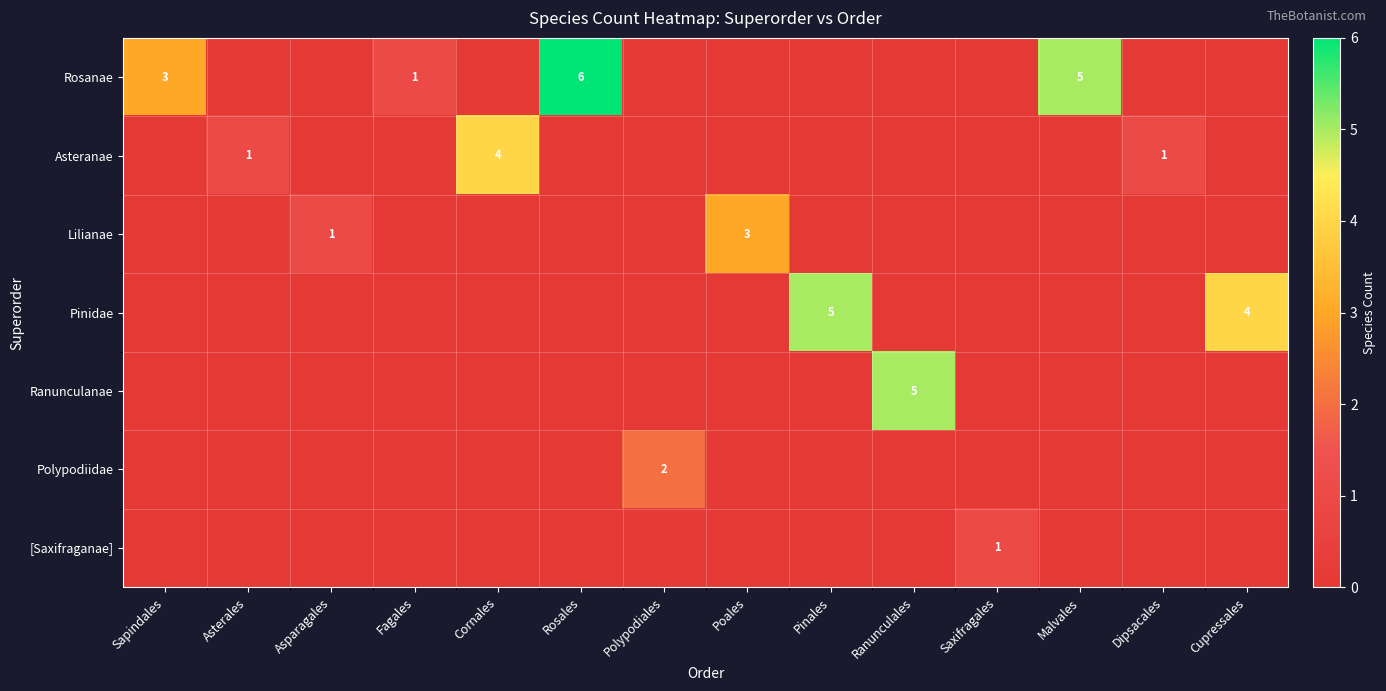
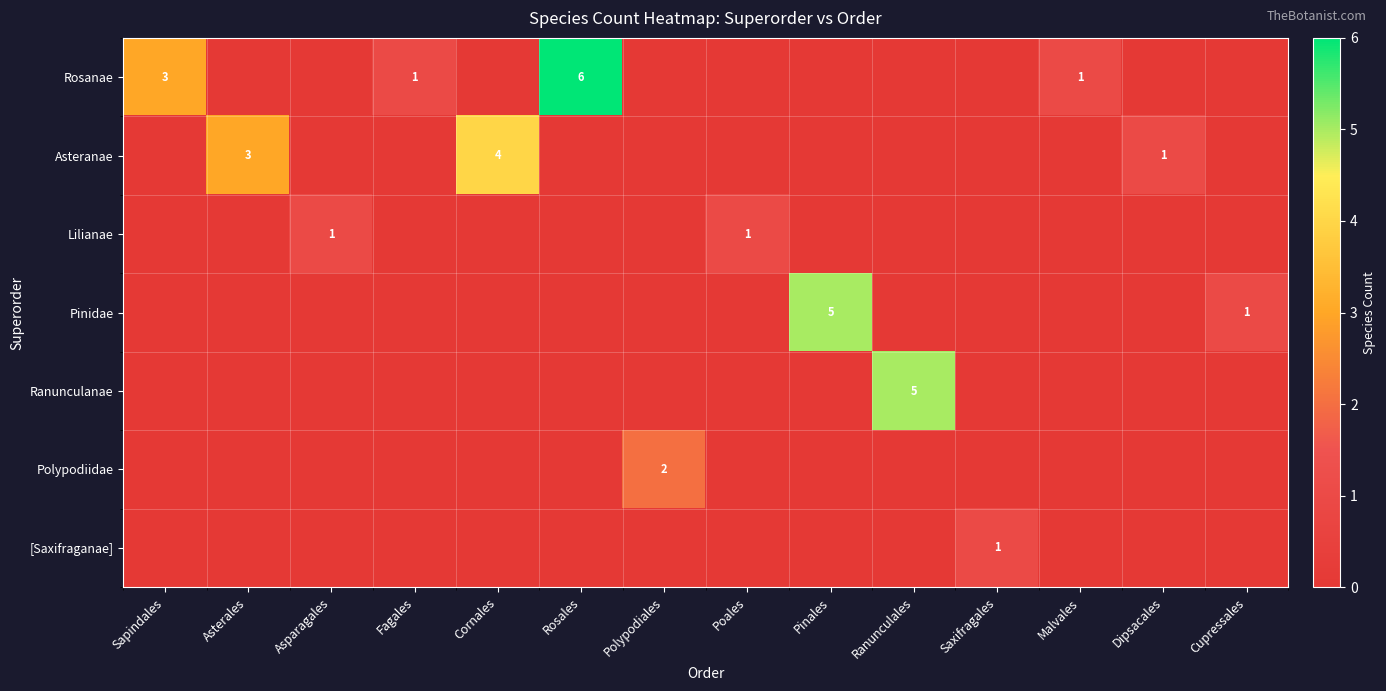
Rosanae, Malvales: 5 -> 1
Asteranae, Asterales: 1 -> 3
Lilianae, Poales: 3 -> 1
Pinidae, Cupressales: 4 -> 1
